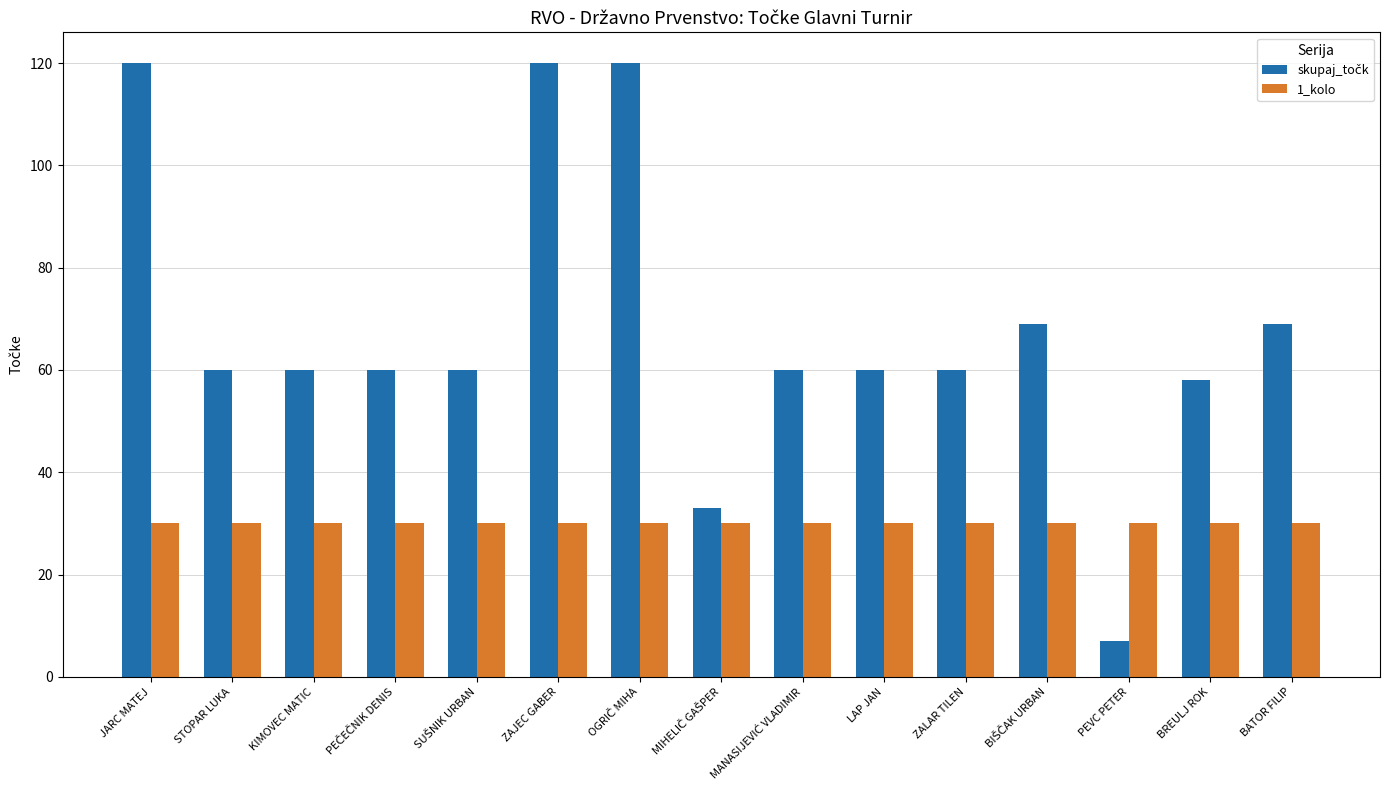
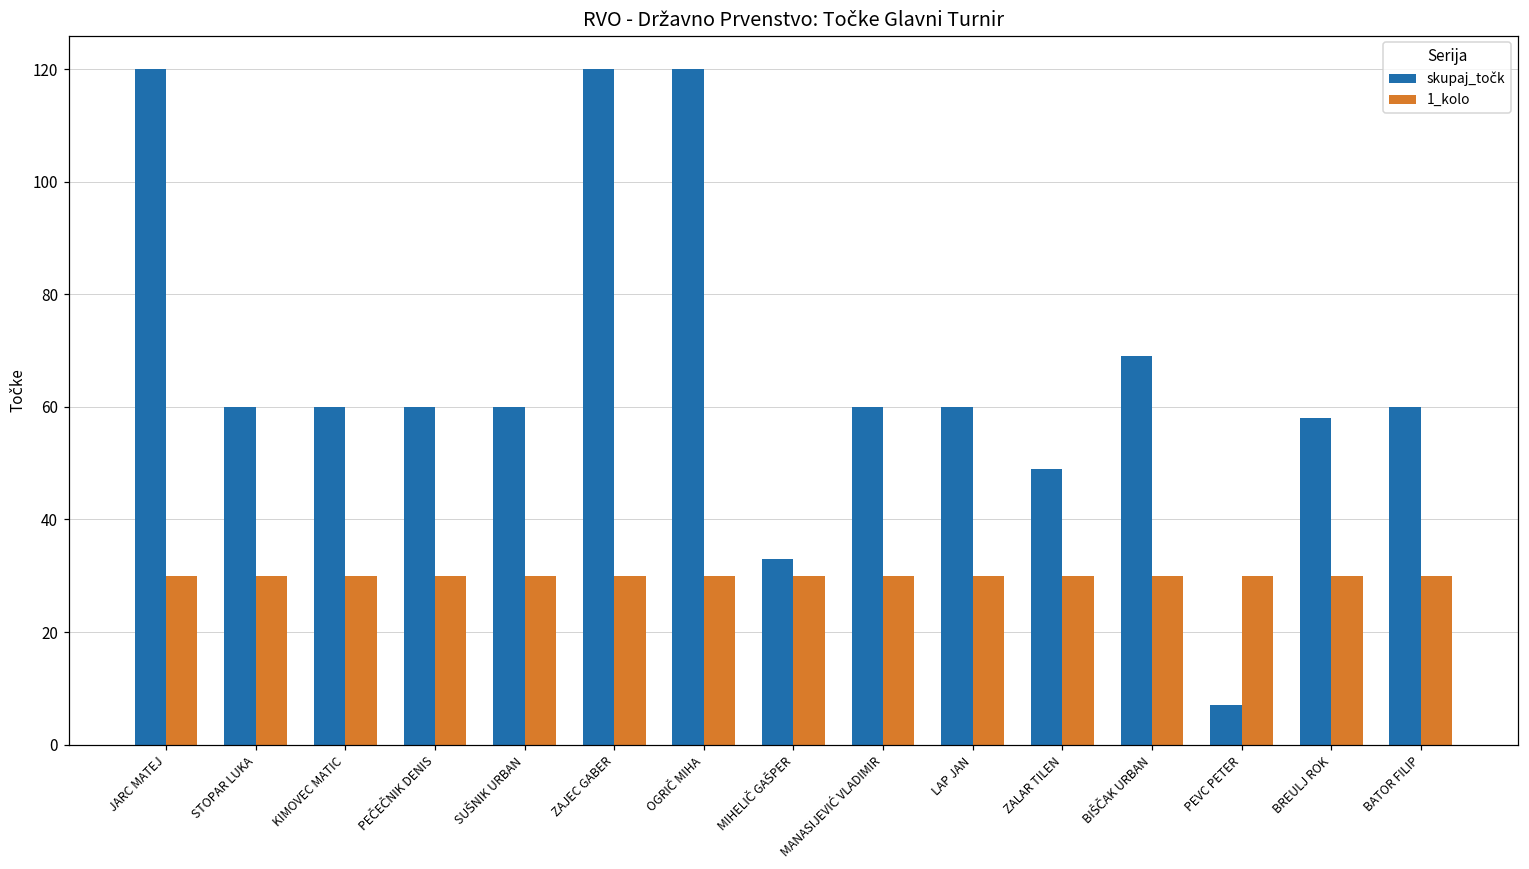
skupaj_točk, ZALAR TILEN: 60 -> 49
skupaj_točk, BATOR FILIP: 69 -> 60
